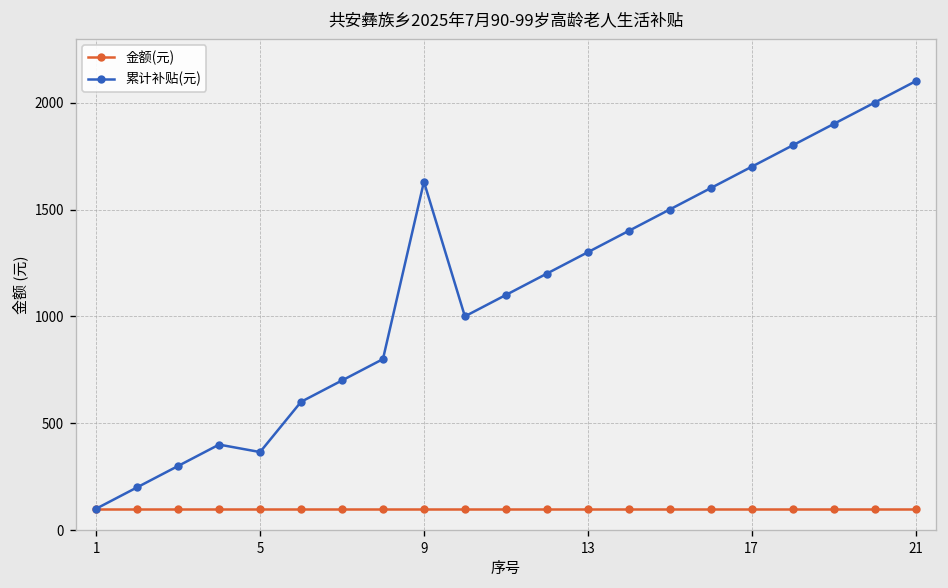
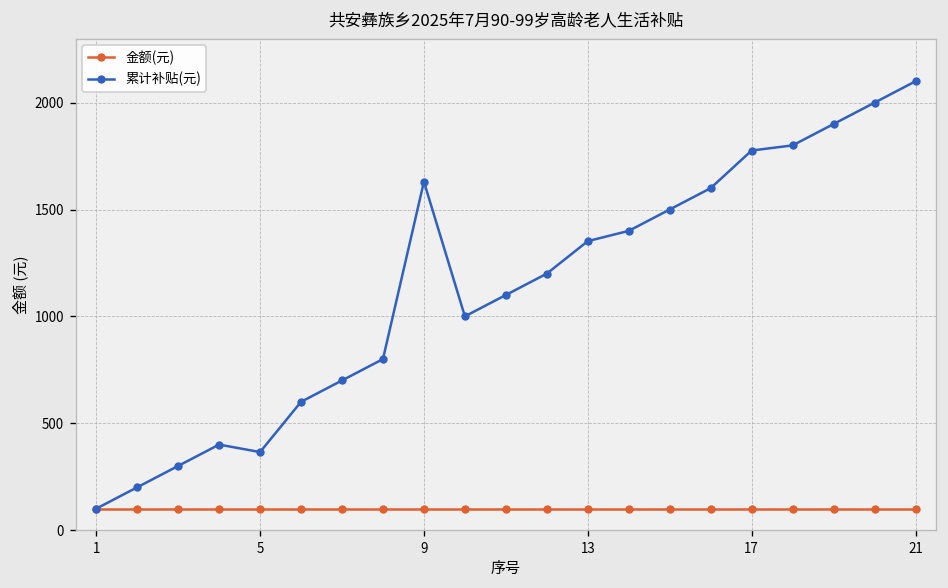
累计补贴(元), 13: 1300 -> 1350
累计补贴(元), 17: 1700 -> 1780
